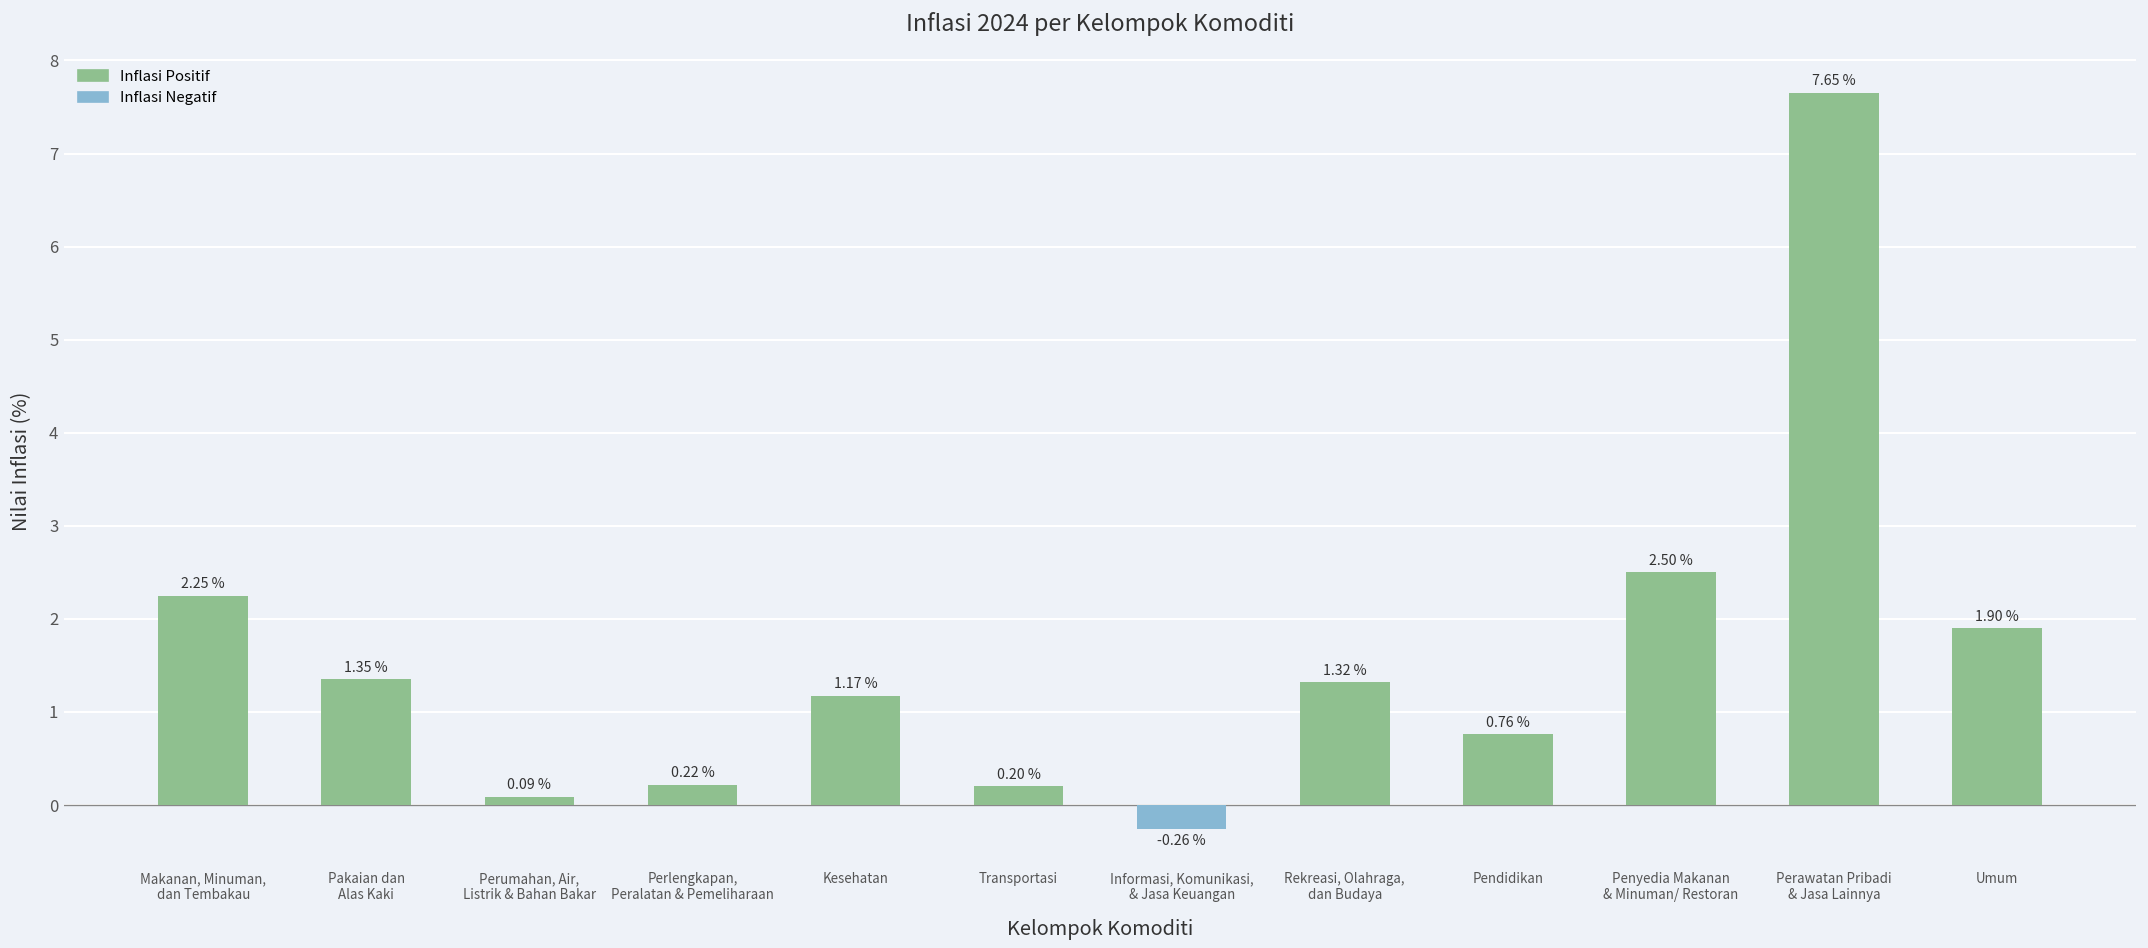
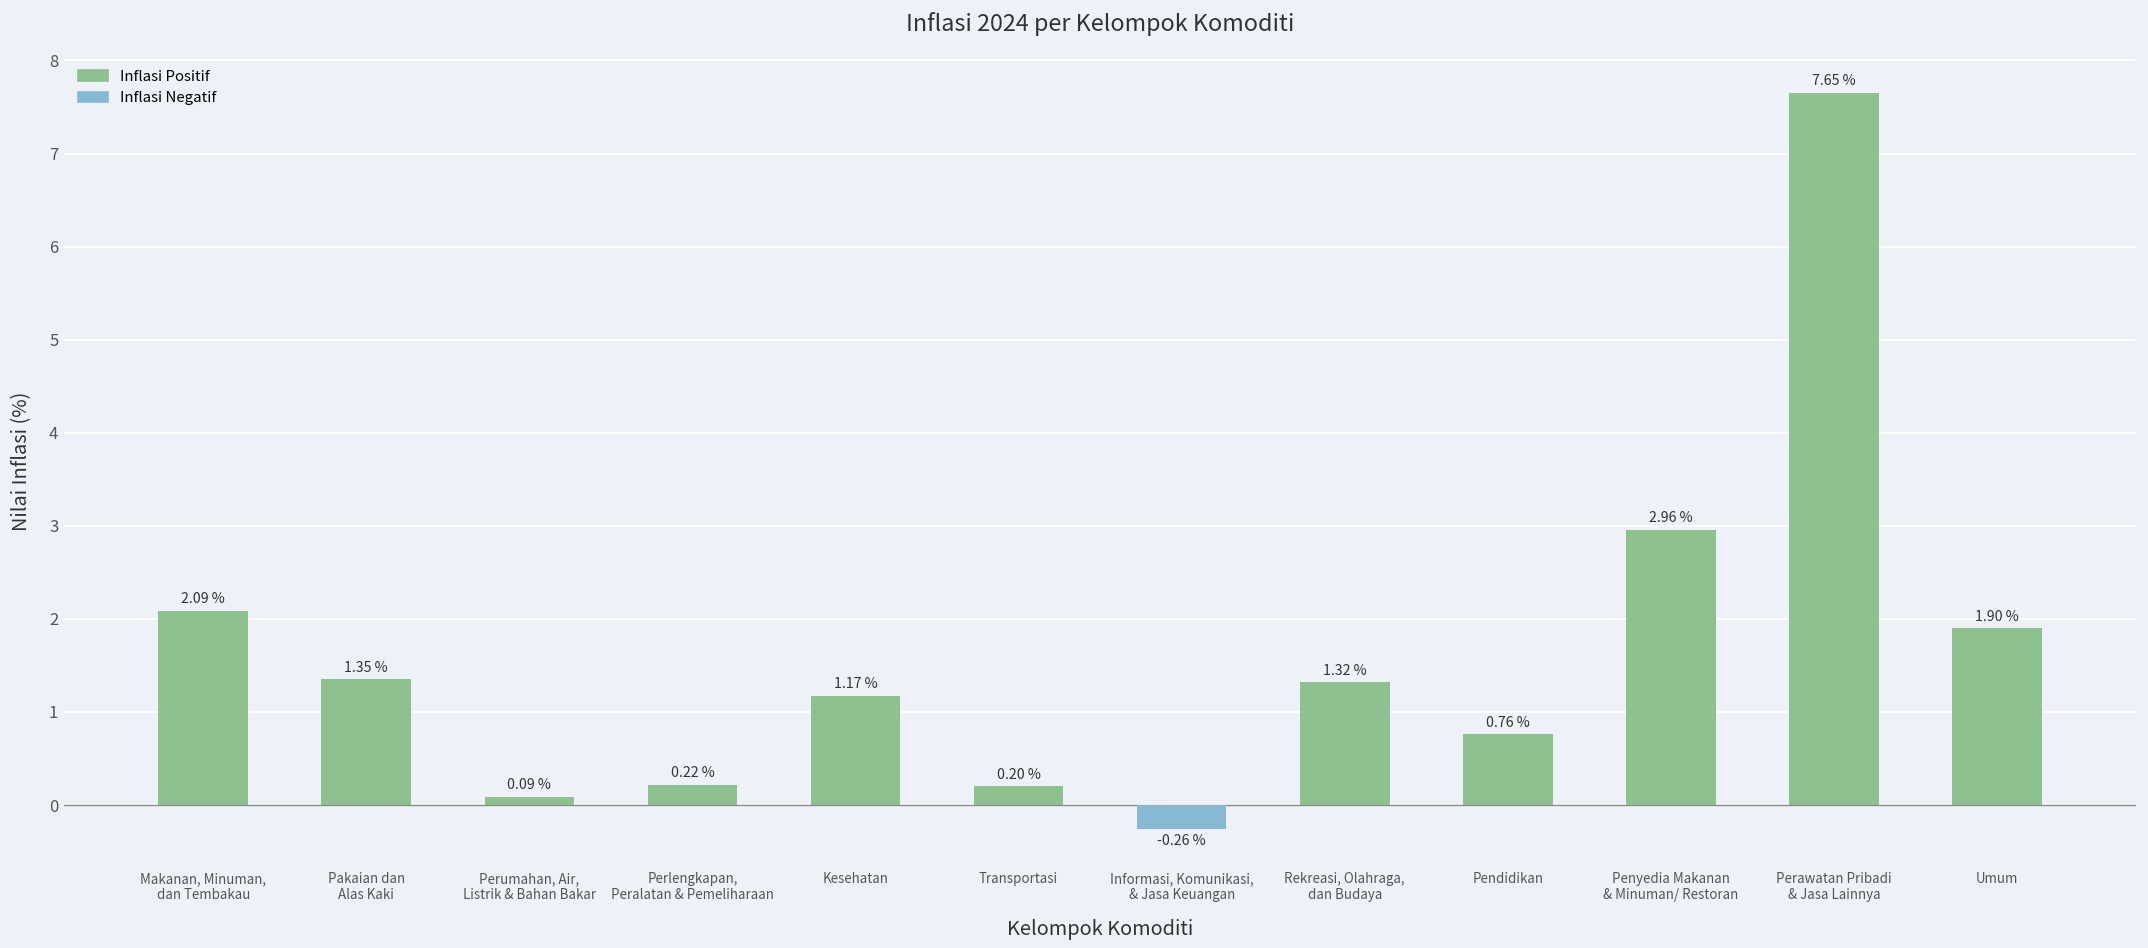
Makanan, Minuman, dan Tembakau: 2.25 % -> 2.09 %
Penyedia Makanan & Minuman/ Restoran: 2.50 % -> 2.96 %
